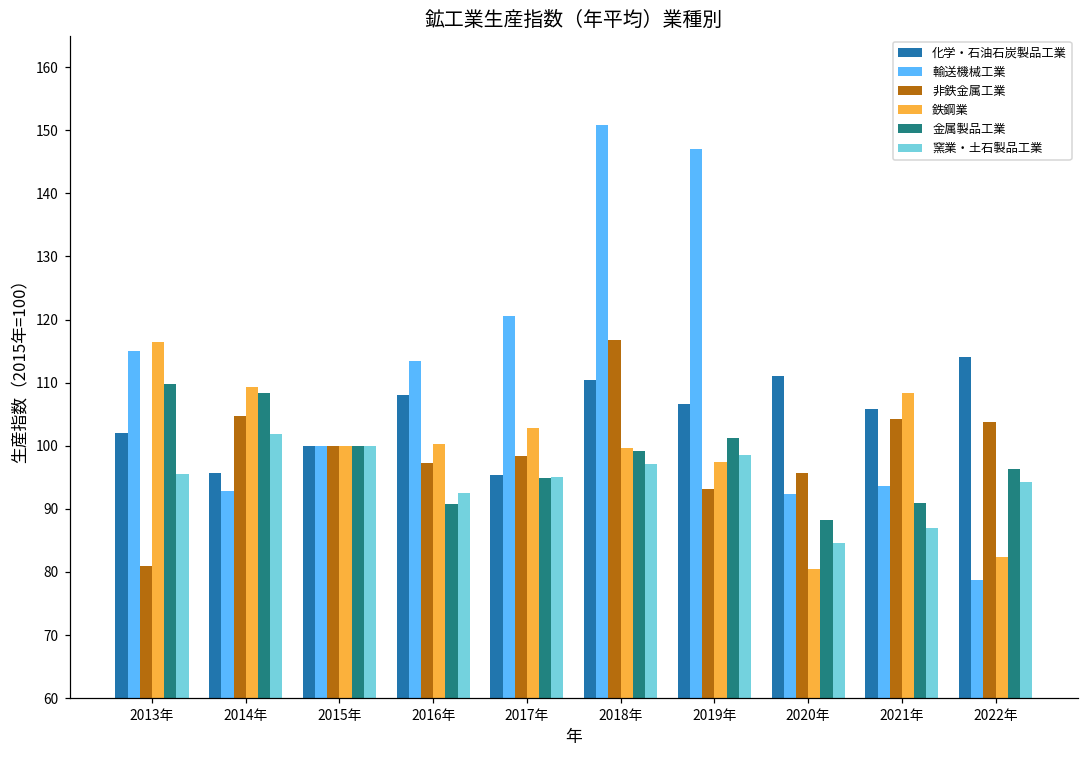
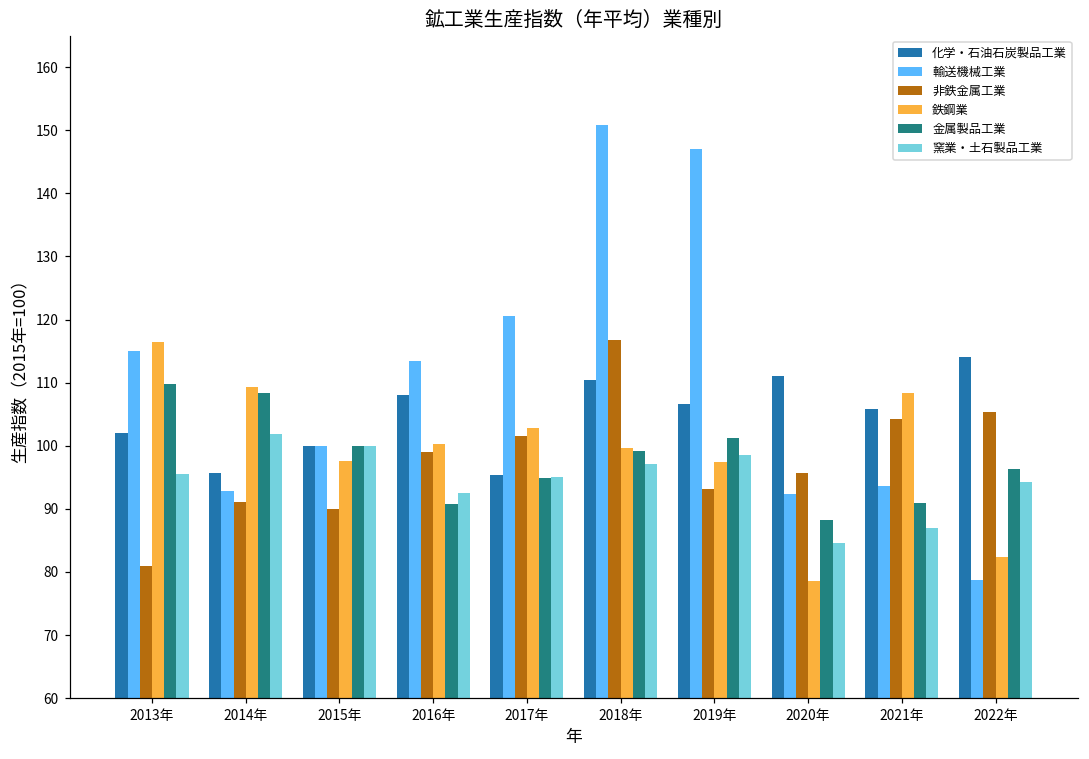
非鉄金属工業, 2014年: 105 -> 91
非鉄金属工業, 2015年: 100 -> 90
鉄鋼業, 2015年: 100 -> 98
非鉄金属工業, 2016年: 97 -> 99
非鉄金属工業, 2017年: 98 -> 102
鉄鋼業, 2020年: 81 -> 79
非鉄金属工業, 2022年: 104 -> 105
